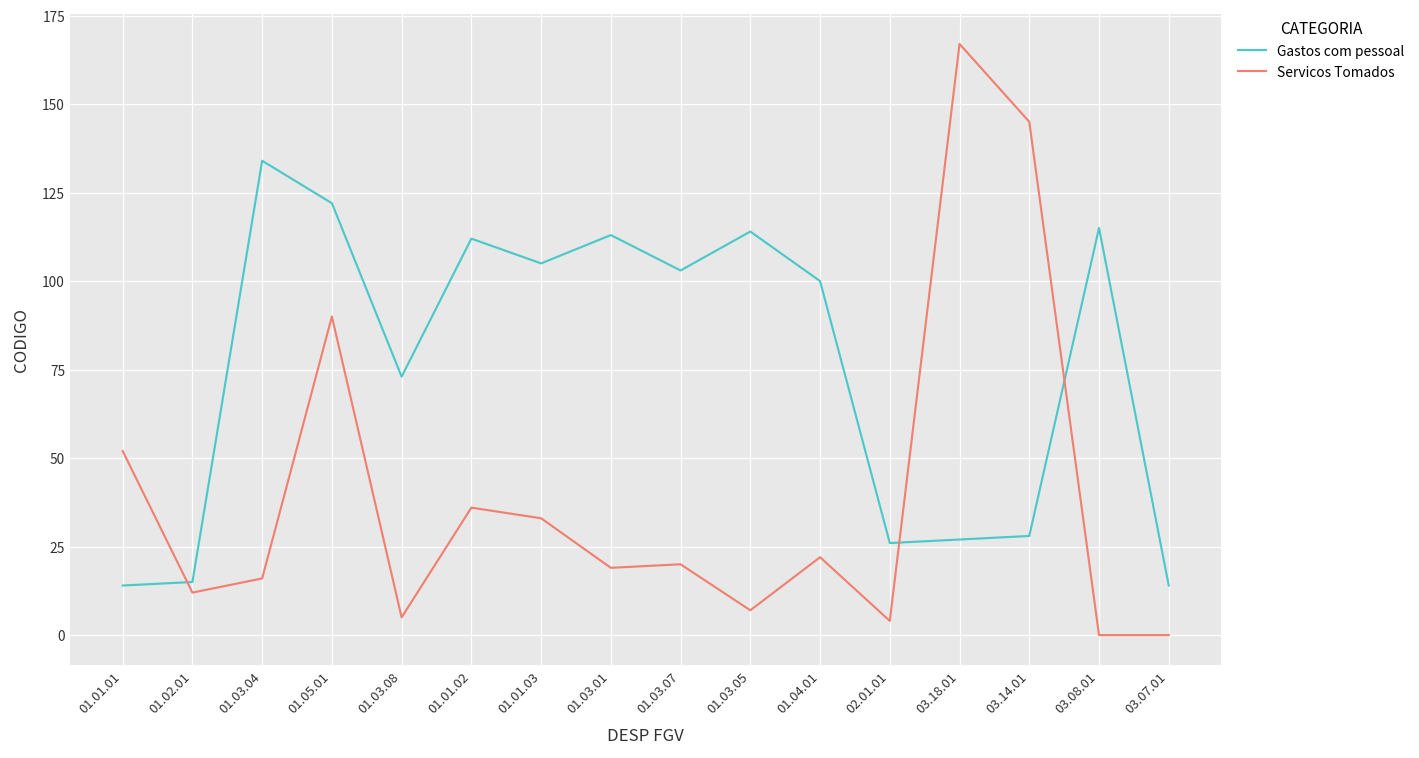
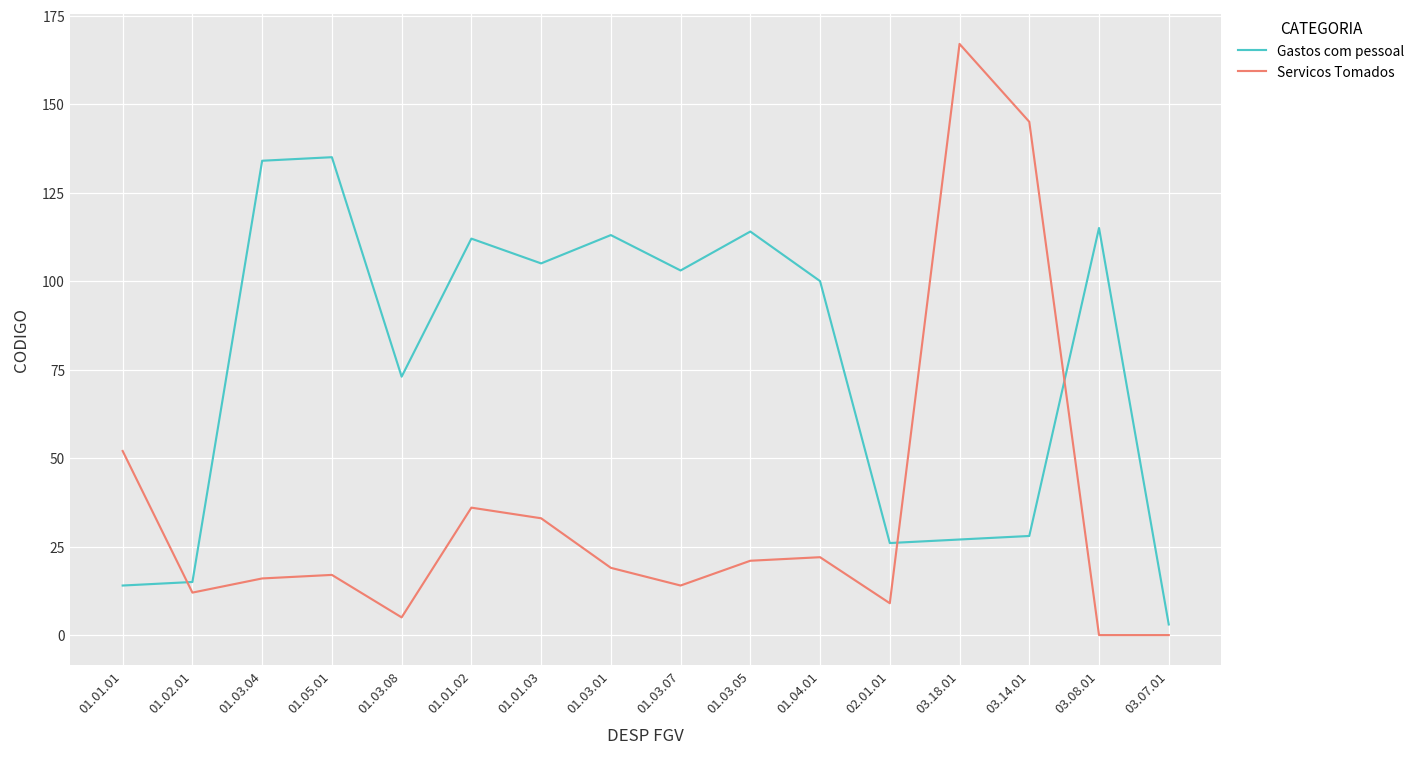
Gastos com pessoal, 01.05.01: 122 -> 135
Servicos Tomados, 01.05.01: 90 -> 17
Servicos Tomados, 01.03.07: 20 -> 14
Servicos Tomados, 01.03.05: 7 -> 21
Servicos Tomados, 02.01.01: 4 -> 9
Gastos com pessoal, 03.07.01: 14 -> 3
